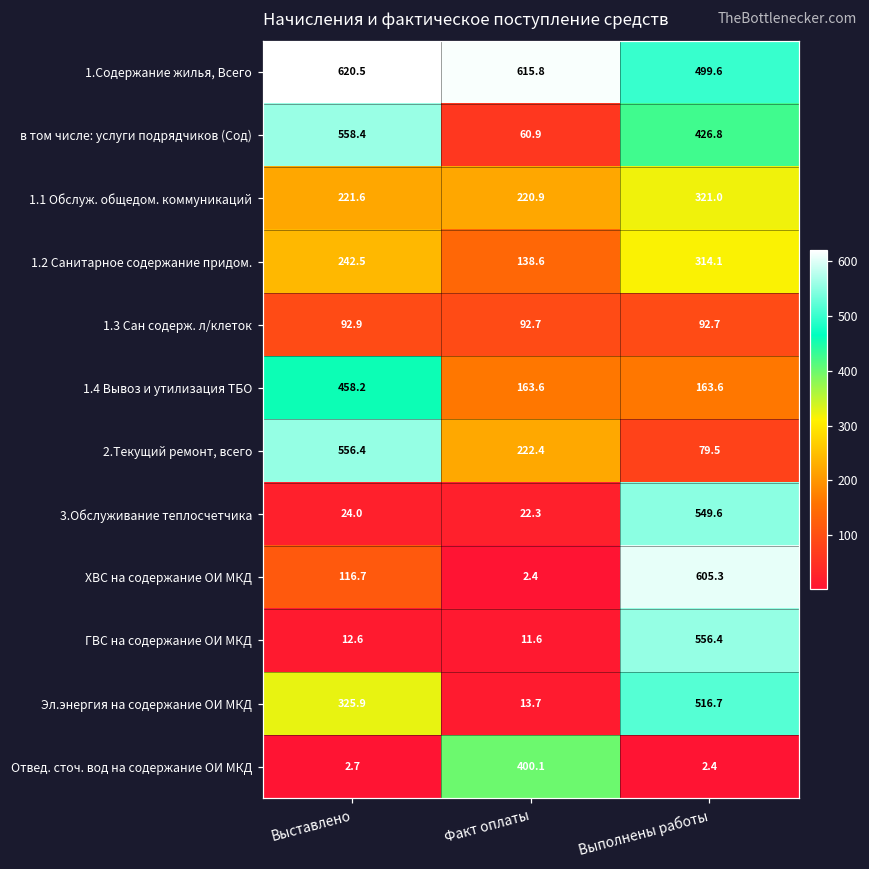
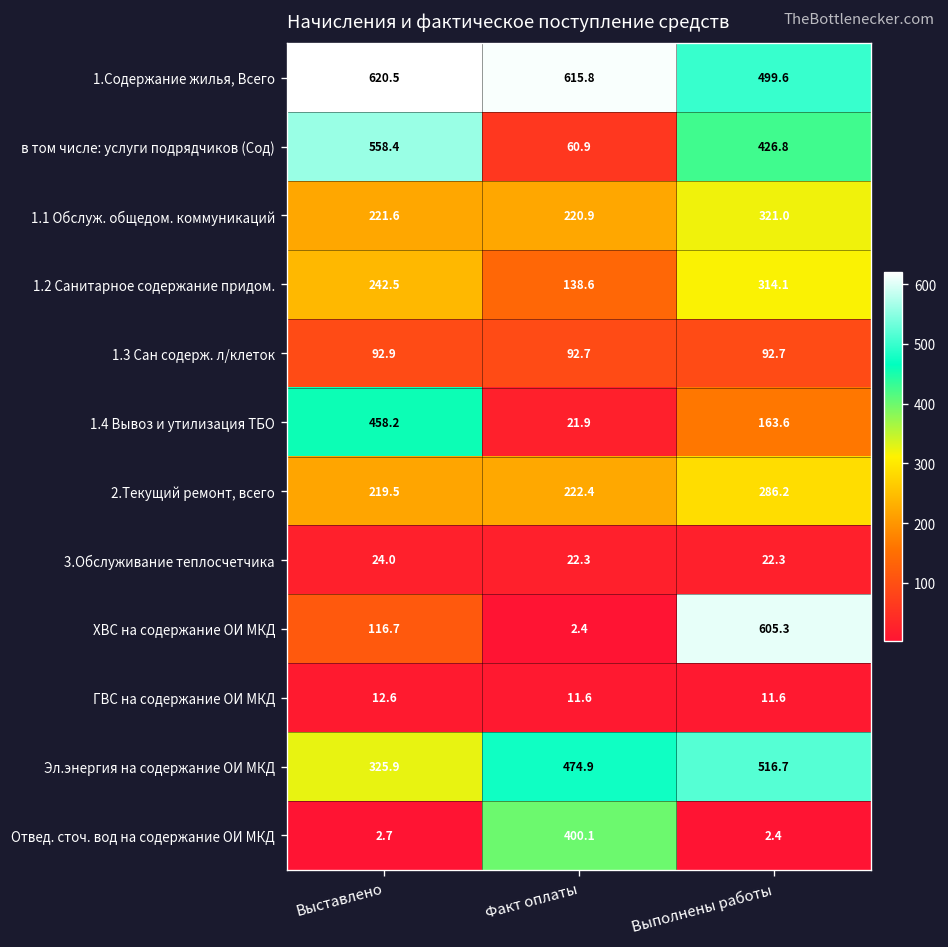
1.4 Вывоз и утилизация ТБО, Факт оплаты: 163.6 -> 21.9
2.Текущий ремонт, всего, Выставлено: 556.4 -> 219.5
2.Текущий ремонт, всего, Выполнены работы: 79.5 -> 286.2
3.Обслуживание теплосчетчика, Выполнены работы: 549.6 -> 22.3
ГВС на содержание ОИ МКД, Выполнены работы: 556.4 -> 11.6
Эл.энергия на содержание ОИ МКД, Факт оплаты: 13.7 -> 474.9
